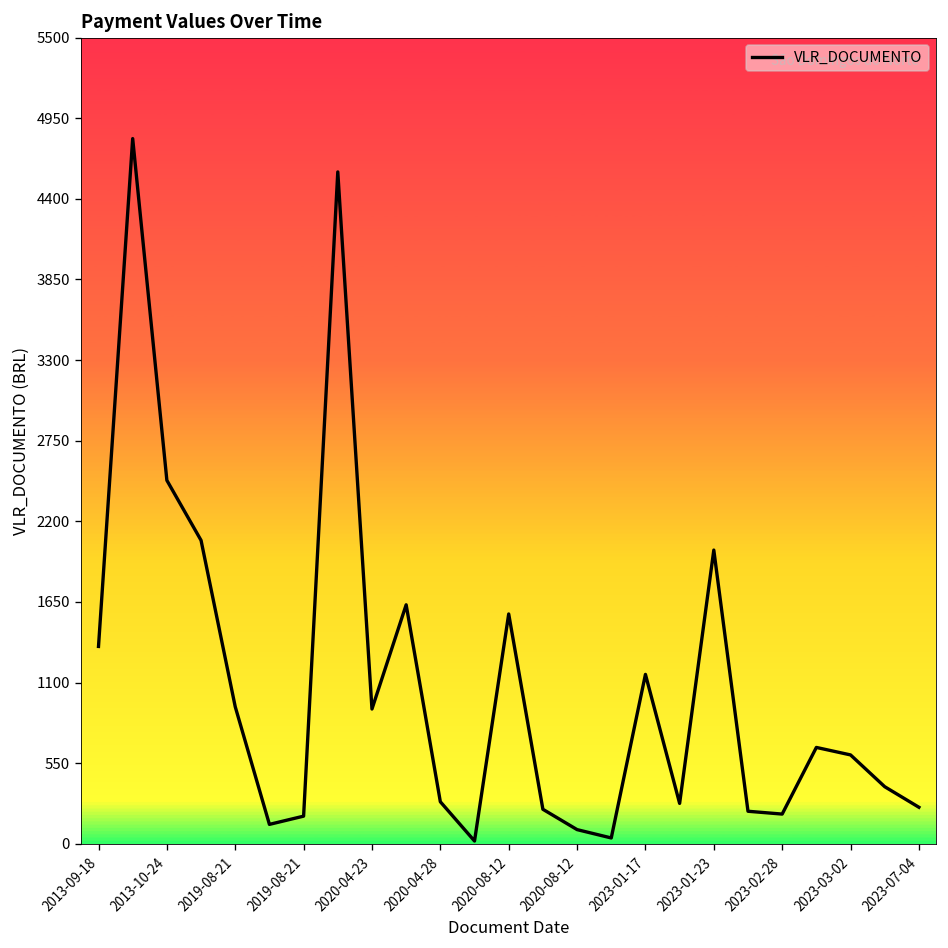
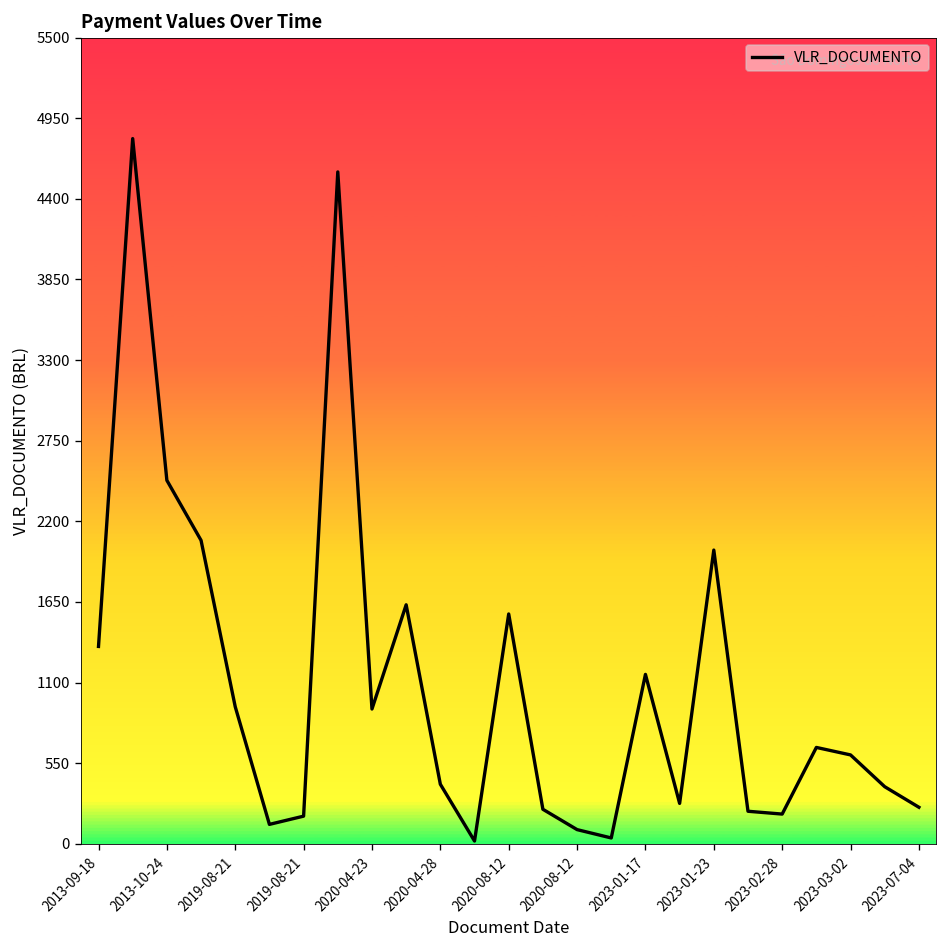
2020-04-28: 290 -> 410
